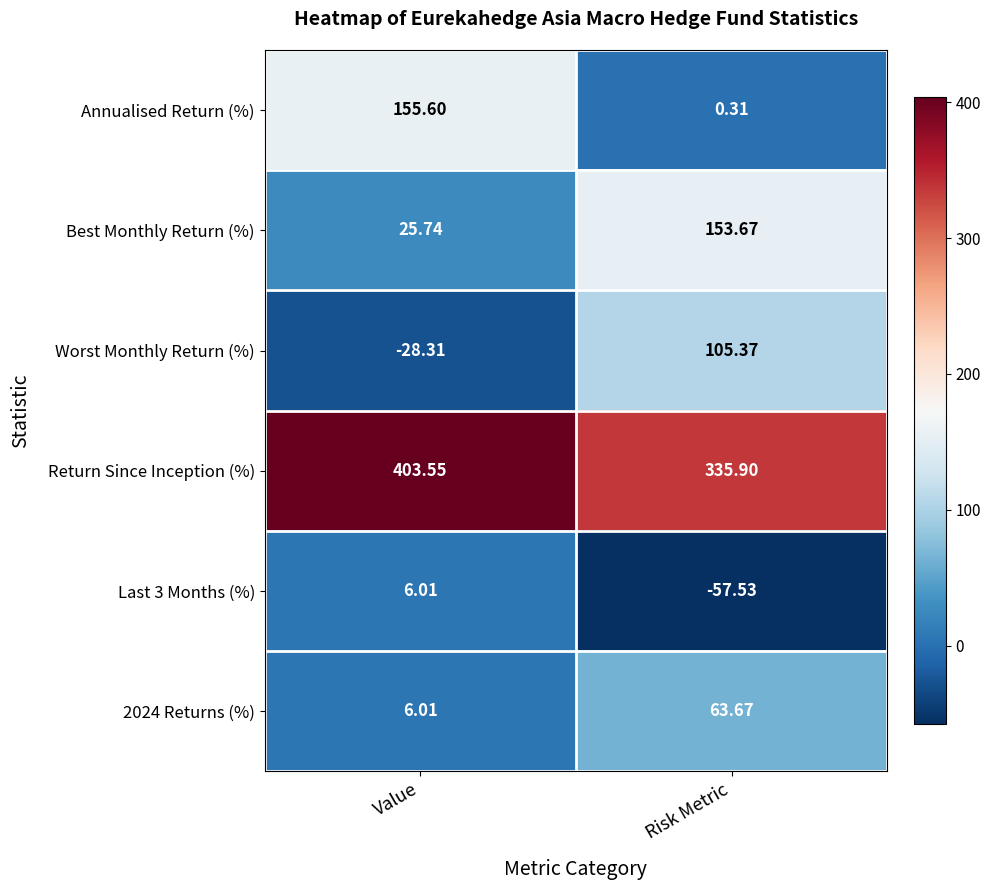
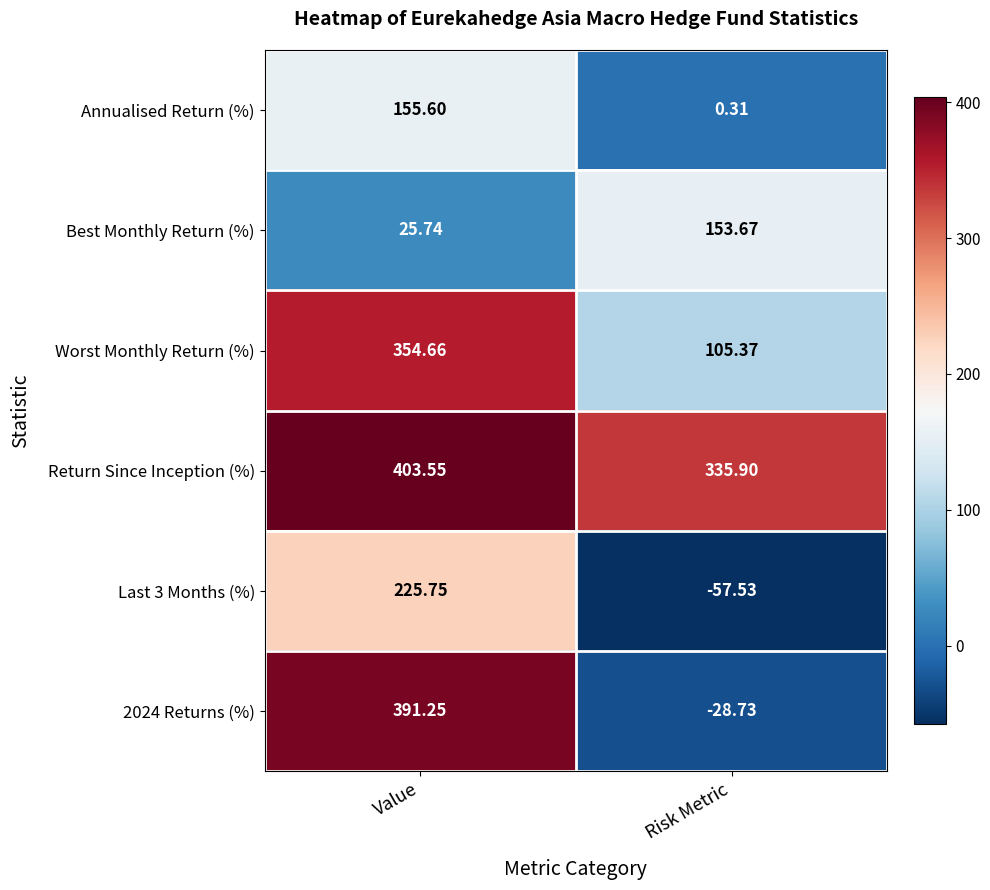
Worst Monthly Return (%), Value: -28.31 -> 354.66
Last 3 Months (%), Value: 6.01 -> 225.75
2024 Returns (%), Value: 6.01 -> 391.25
2024 Returns (%), Risk Metric: 63.67 -> -28.73
